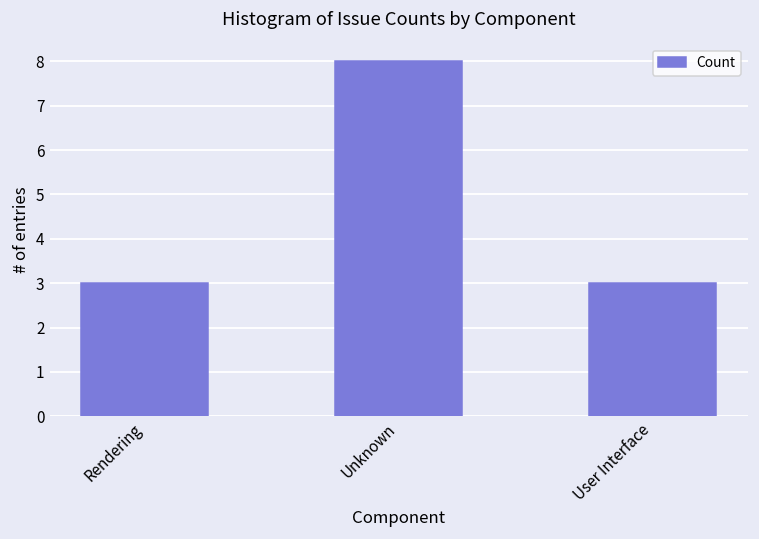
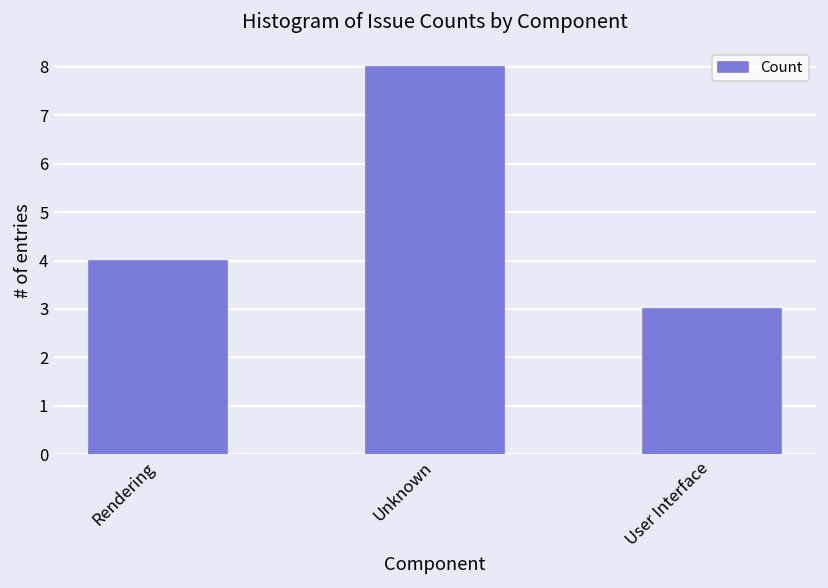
Rendering: 3 -> 4
